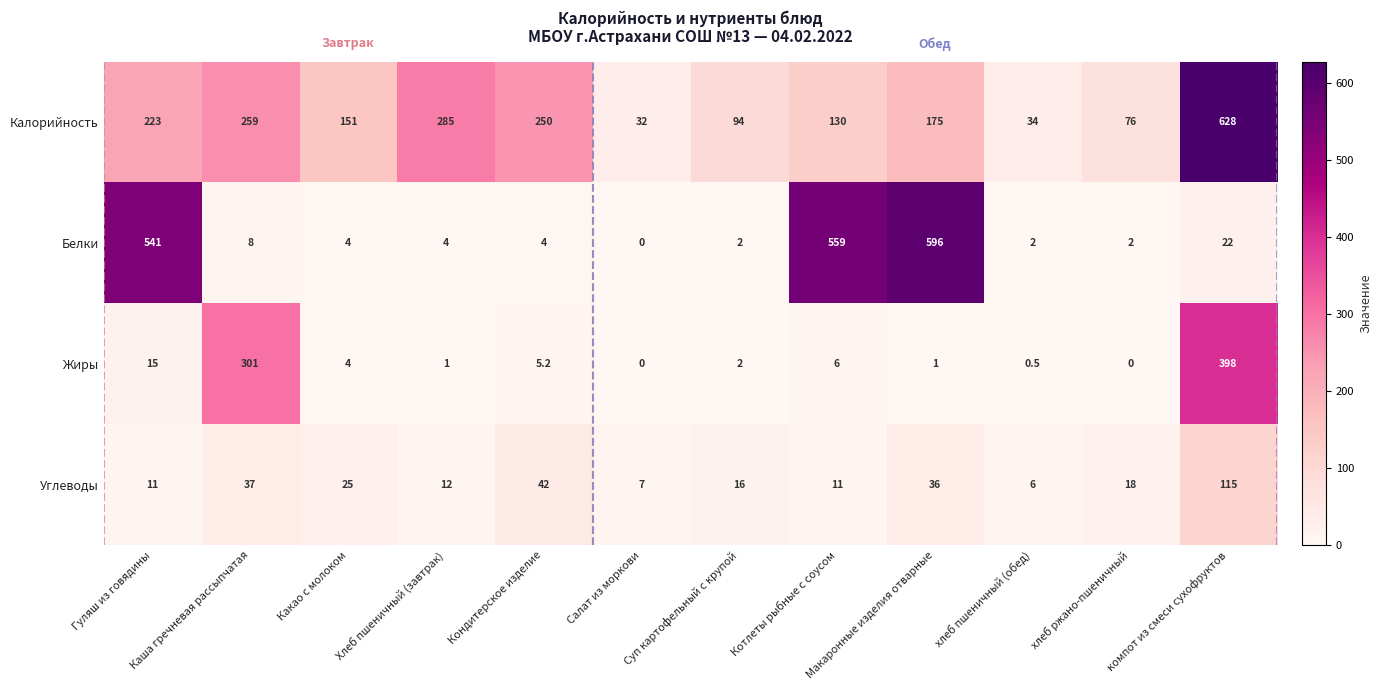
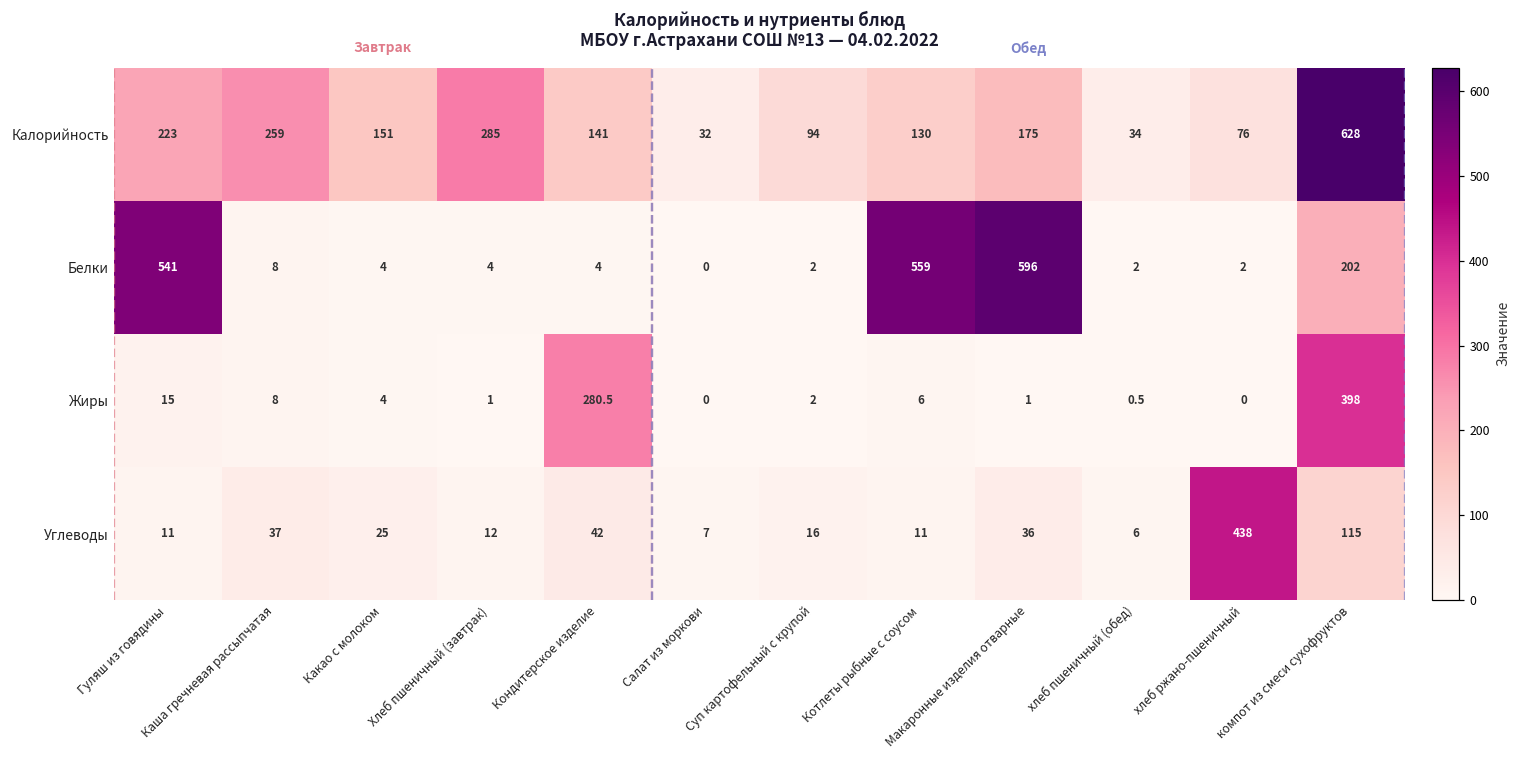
Калорийность, Кондитерское изделие: 250 -> 141
Белки, компот из смеси сухофруктов: 22 -> 202
Жиры, Каша гречневая рассыпчатая: 301 -> 8
Жиры, Кондитерское изделие: 5.2 -> 280.5
Углеводы, хлеб ржано-пшеничный: 18 -> 438
